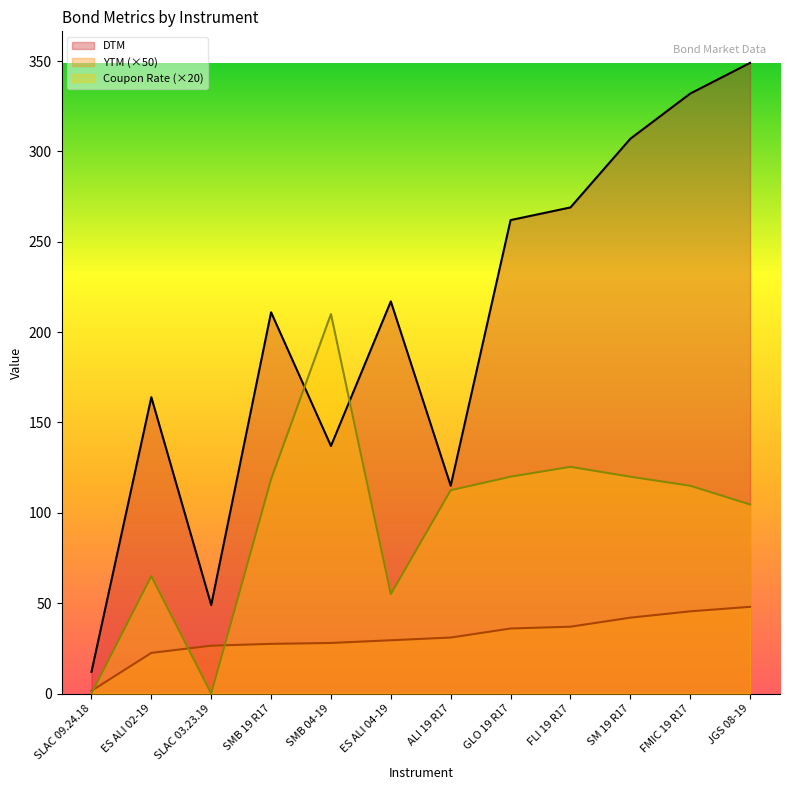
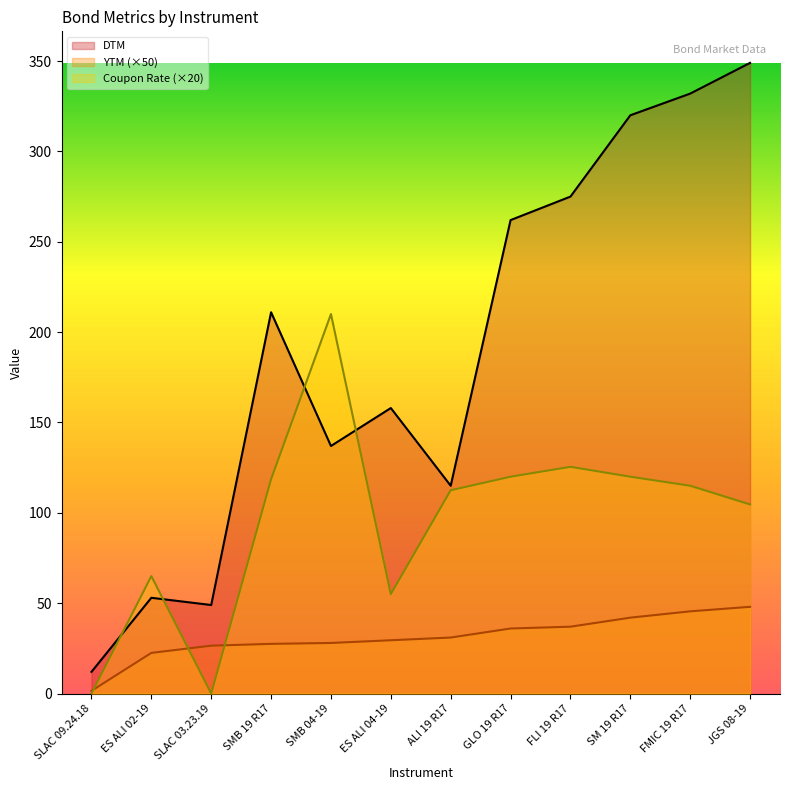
DTM, ES ALI 02-19: 164 -> 53
DTM, ES ALI 04-19: 217 -> 158
DTM, FLI 19 R17: 269 -> 275
DTM, SM 19 R17: 307 -> 320
